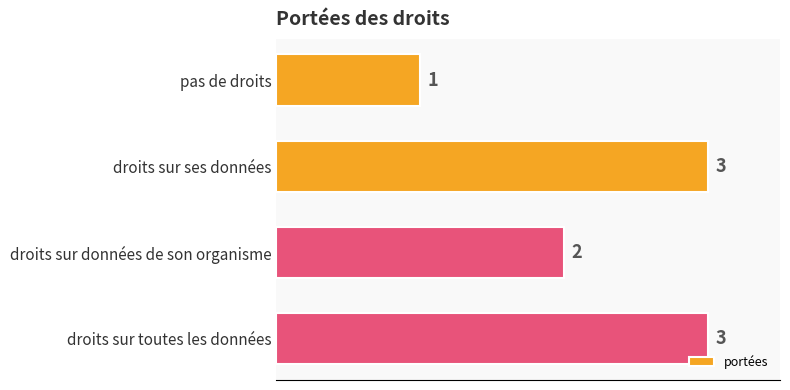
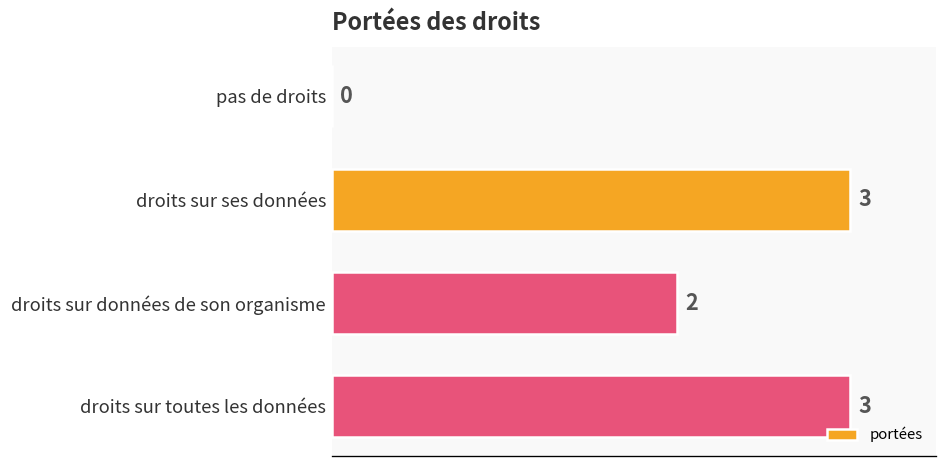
pas de droits: 1 -> 0
